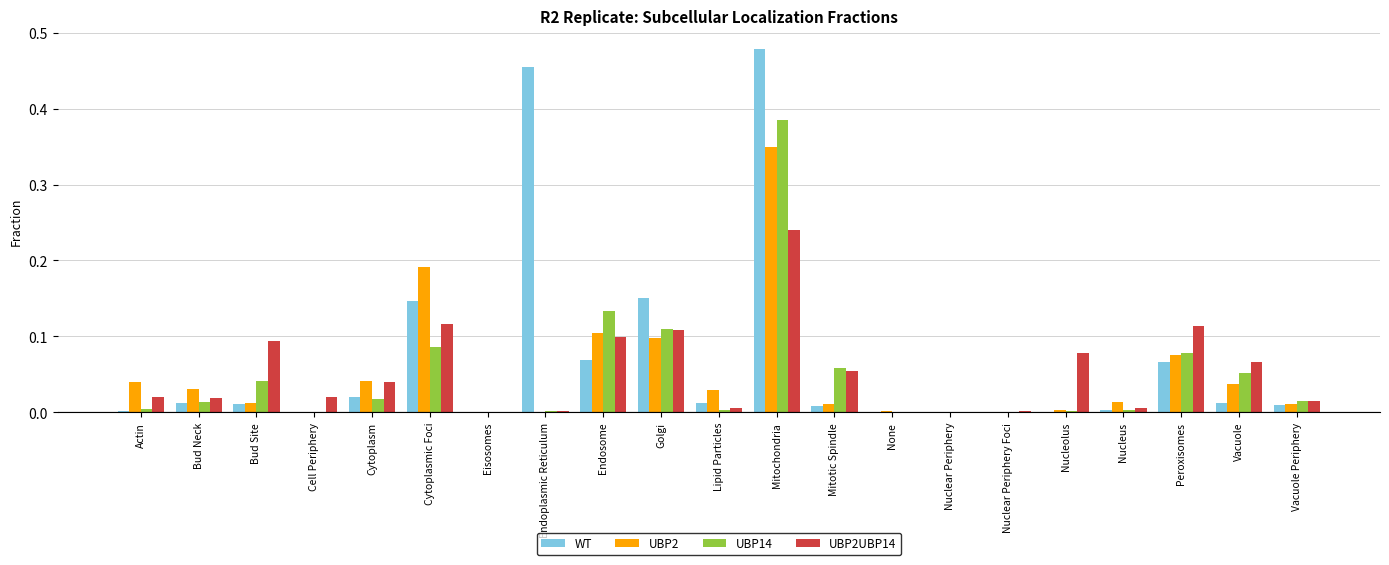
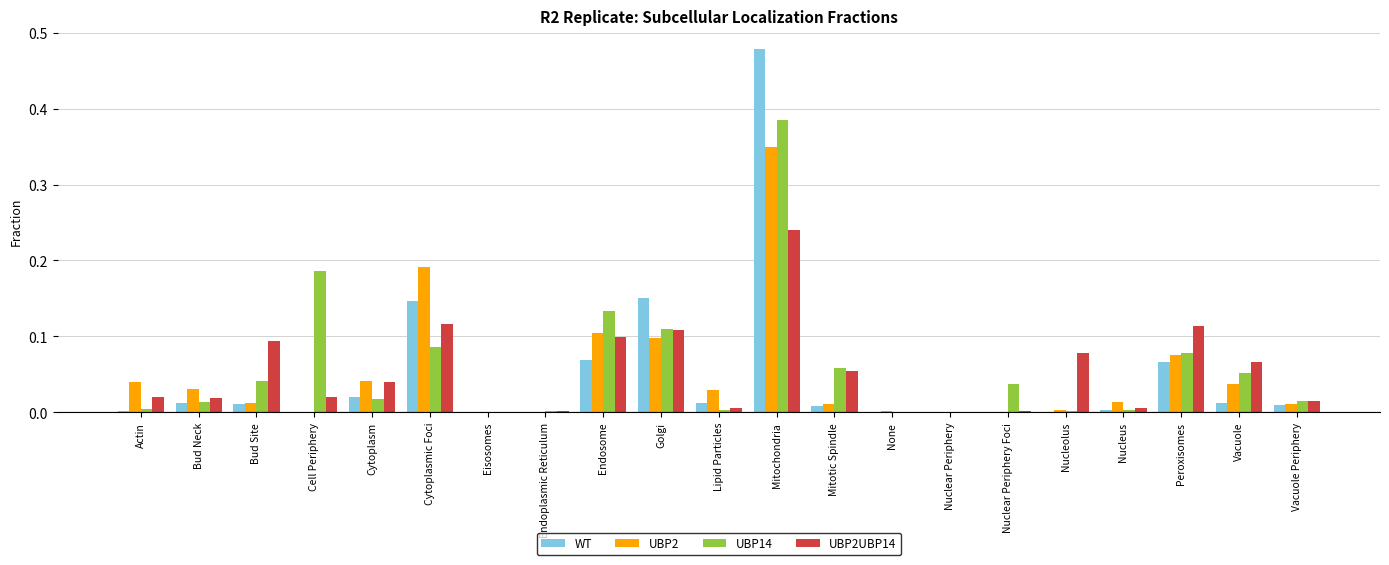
UBP14, Cell Periphery: 0.00 -> 0.19
WT, Endoplasmic Reticulum: 0.45 -> 0.00
UBP14, Nuclear Periphery Foci: 0.00 -> 0.04
